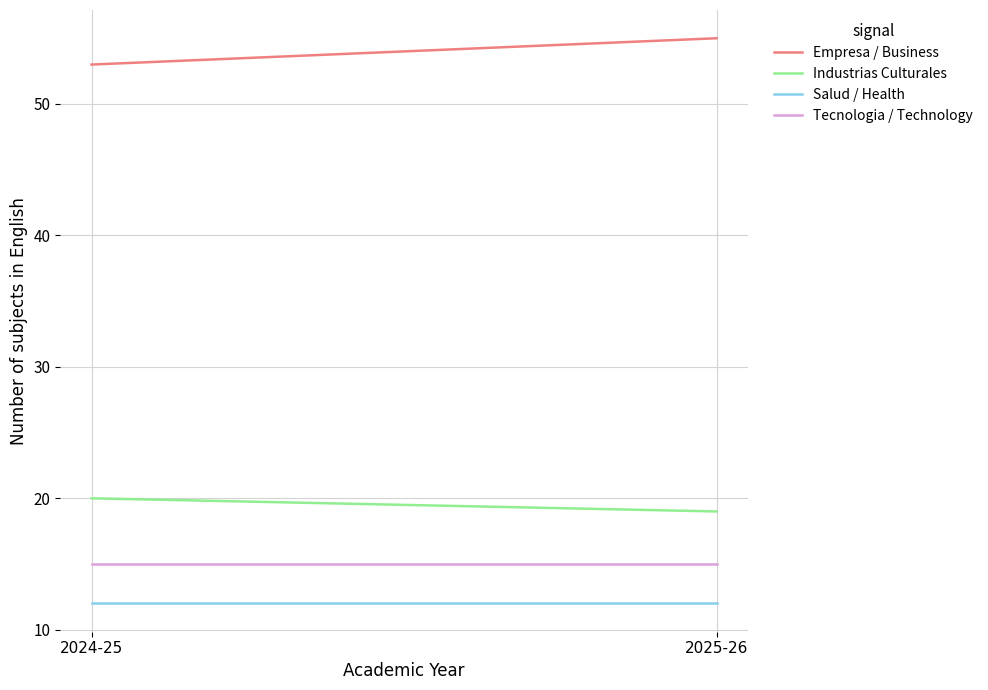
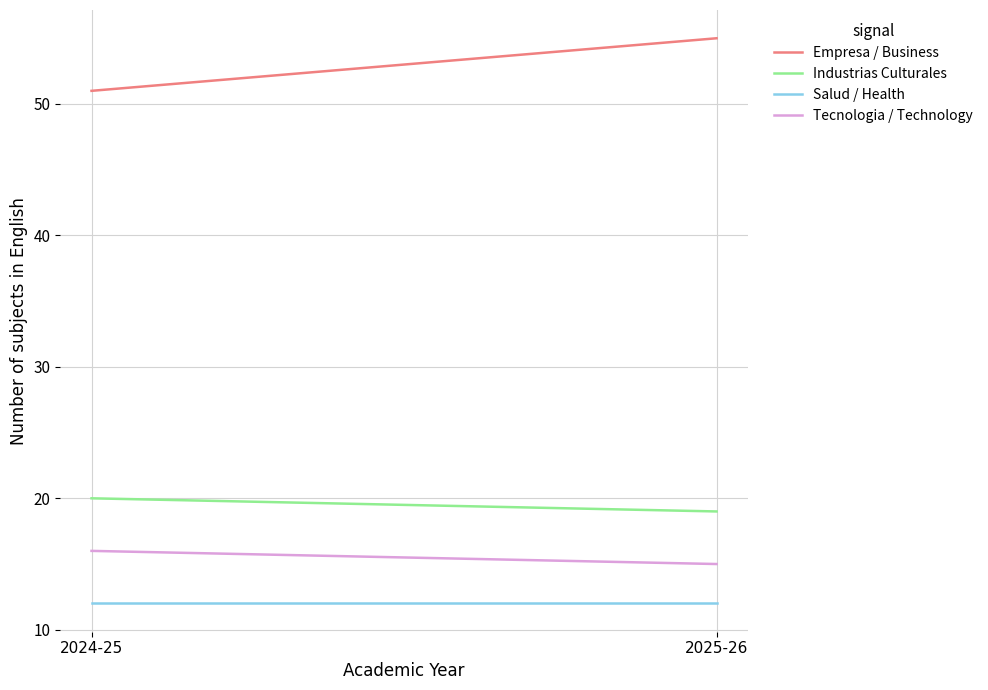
Empresa / Business, 2024-25: 53 -> 51
Tecnologia / Technology, 2024-25: 15 -> 16
